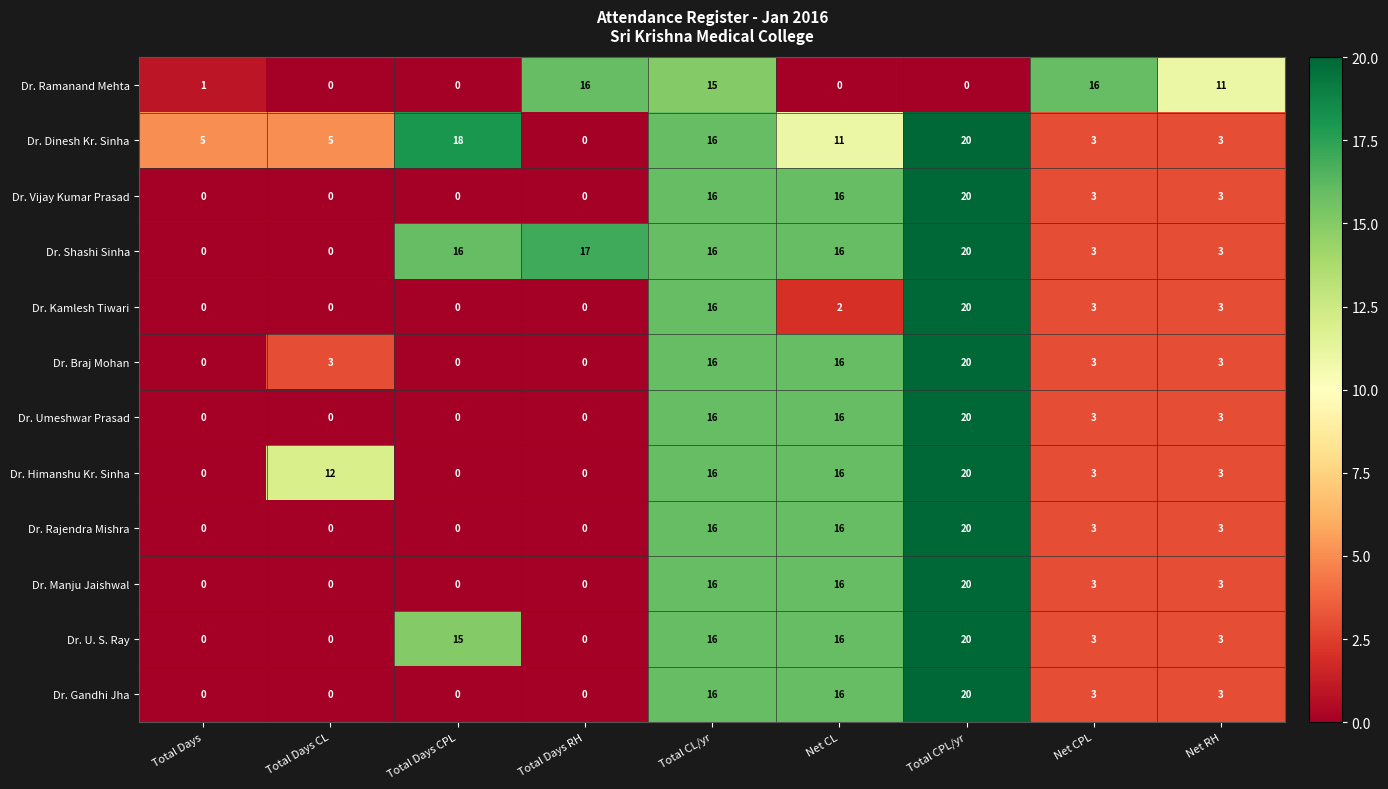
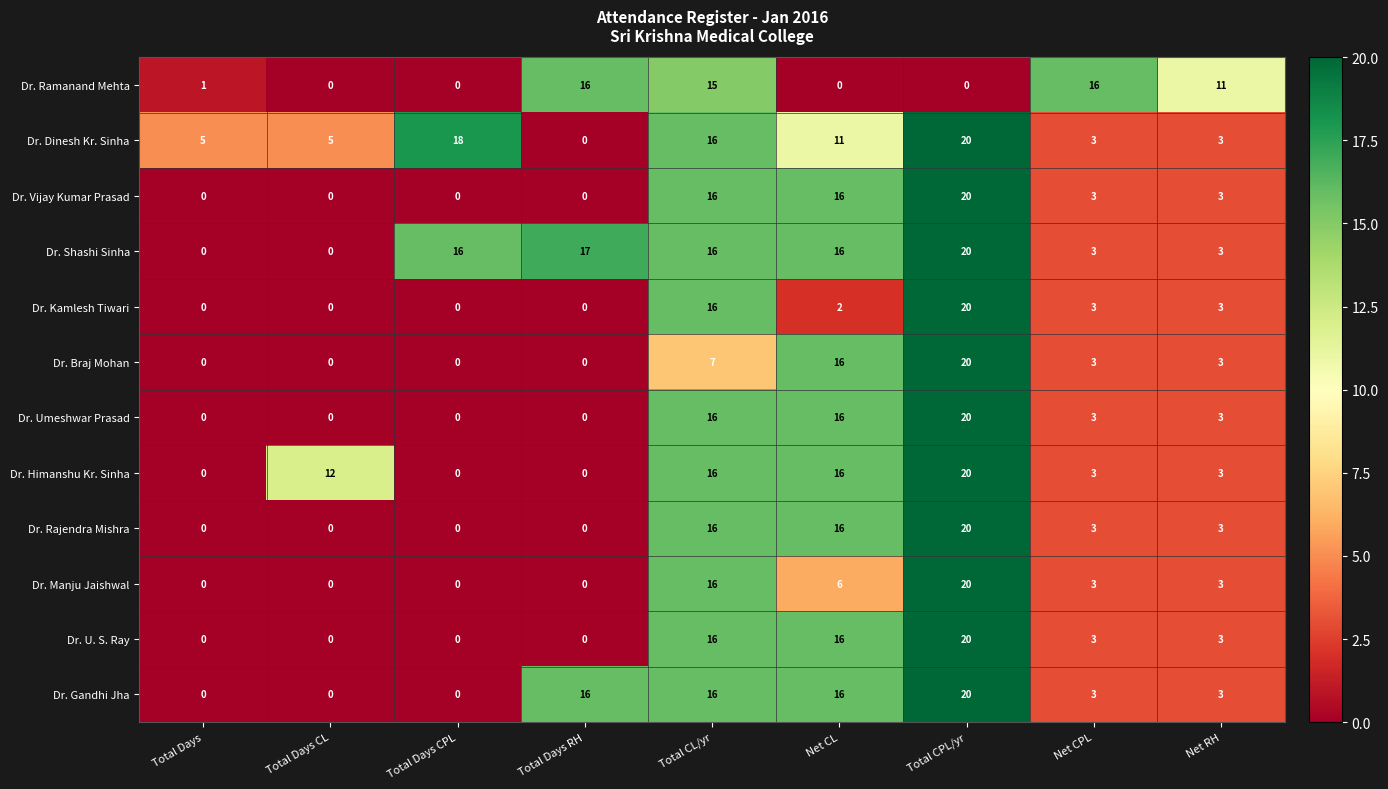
Dr. Braj Mohan, Total Days CL: 3 -> 0
Dr. Braj Mohan, Total CL/yr: 16 -> 7
Dr. Manju Jaishwal, Net CL: 16 -> 6
Dr. U. S. Ray, Total Days CPL: 15 -> 0
Dr. Gandhi Jha, Total Days RH: 0 -> 16
